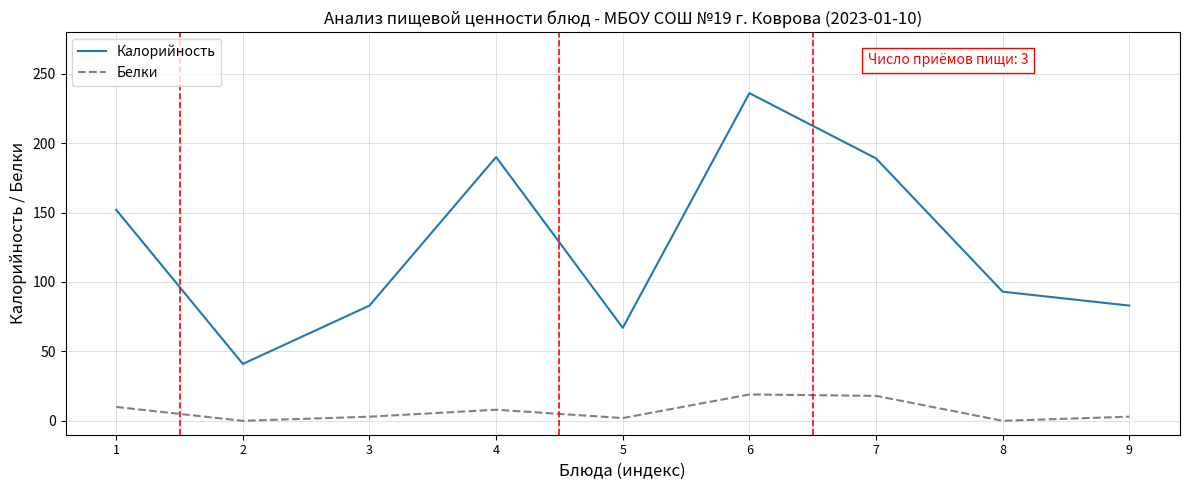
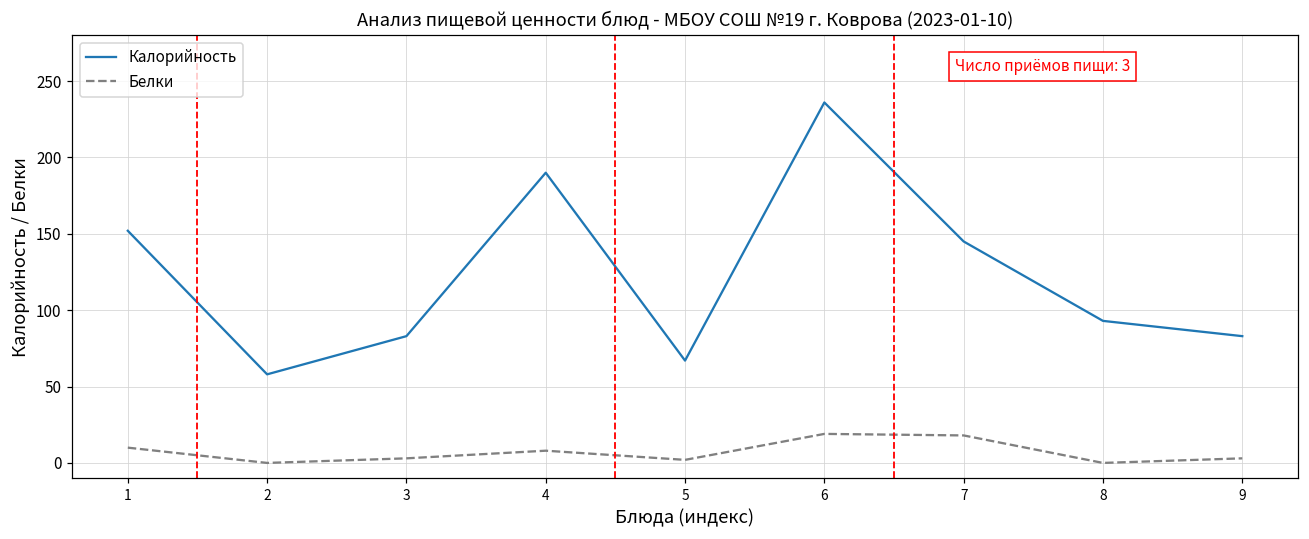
Калорийность, 2: 41 -> 58
Калорийность, 7: 189 -> 145
